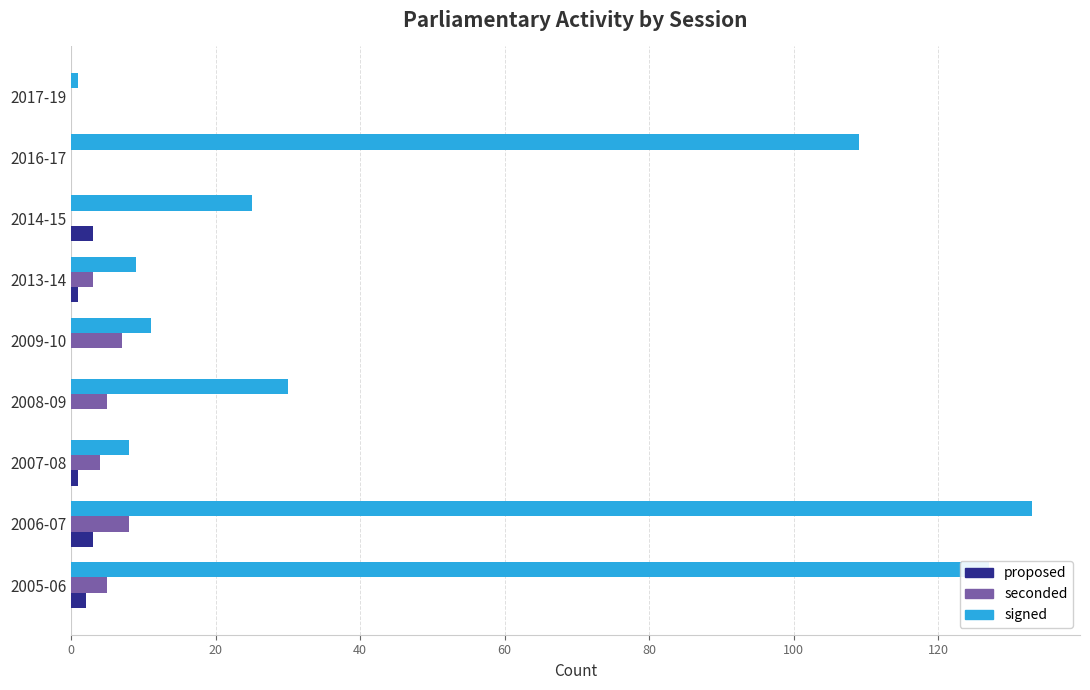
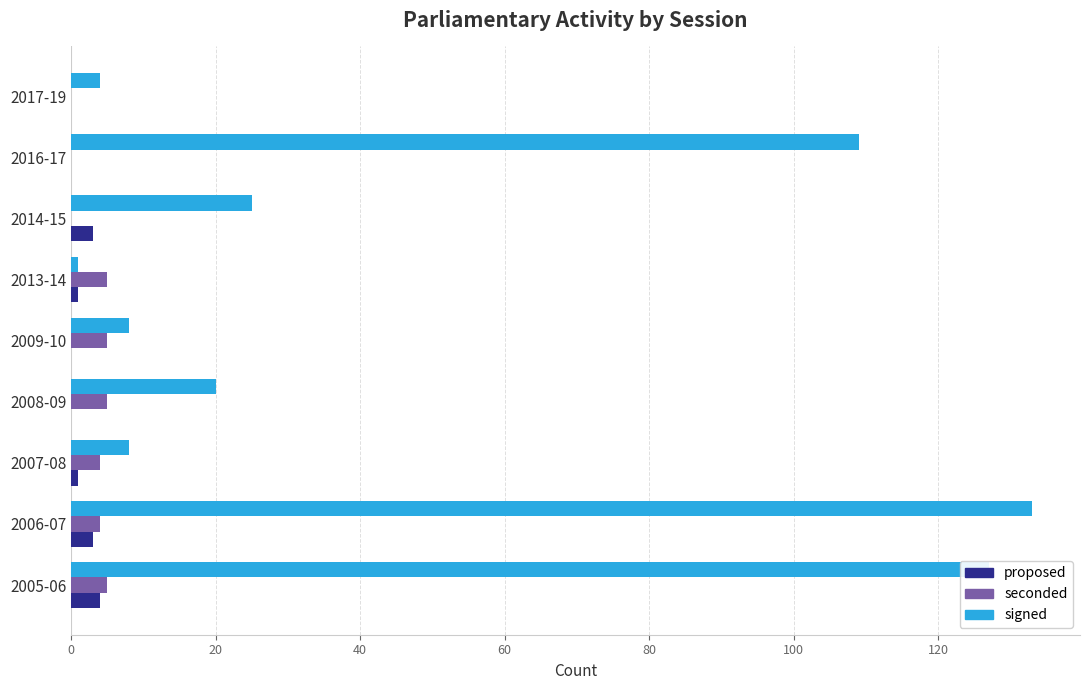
signed, 2017-19: 1 -> 4
signed, 2013-14: 9 -> 1
seconded, 2013-14: 3 -> 5
signed, 2009-10: 11 -> 8
seconded, 2009-10: 7 -> 5
signed, 2008-09: 30 -> 20
seconded, 2006-07: 8 -> 4
proposed, 2005-06: 2 -> 4
